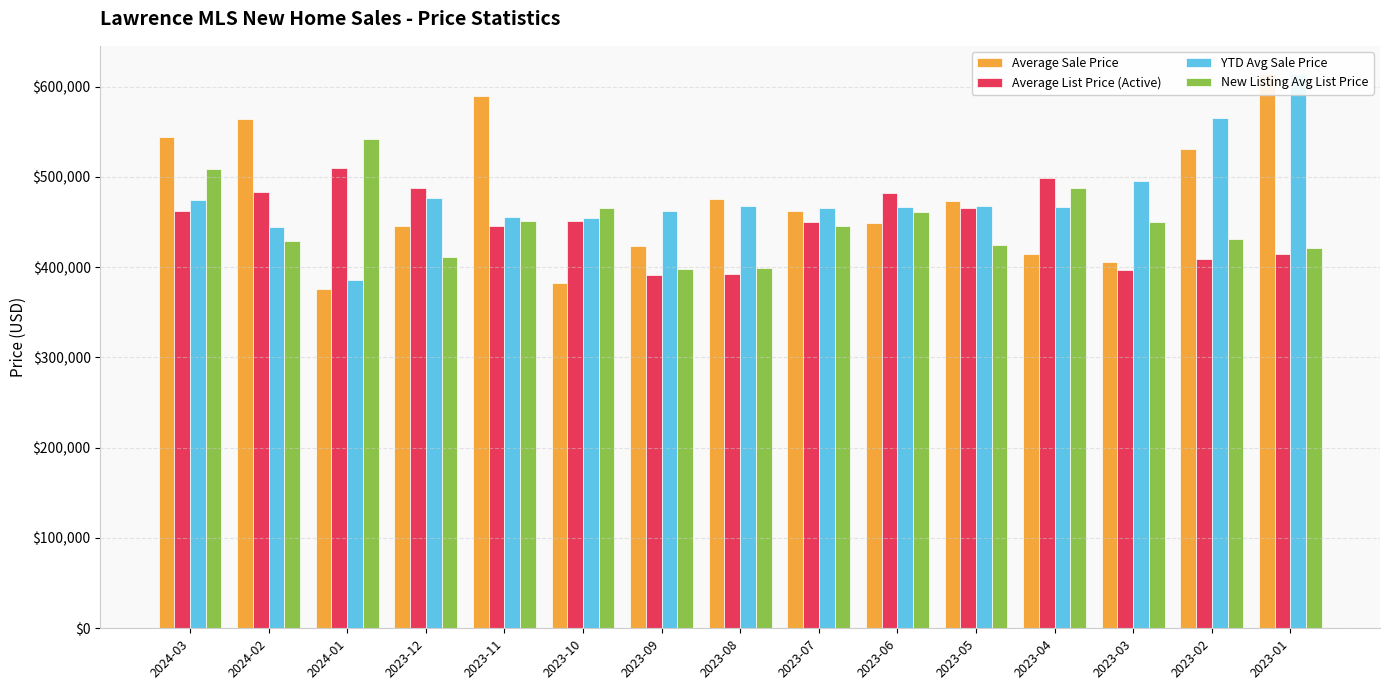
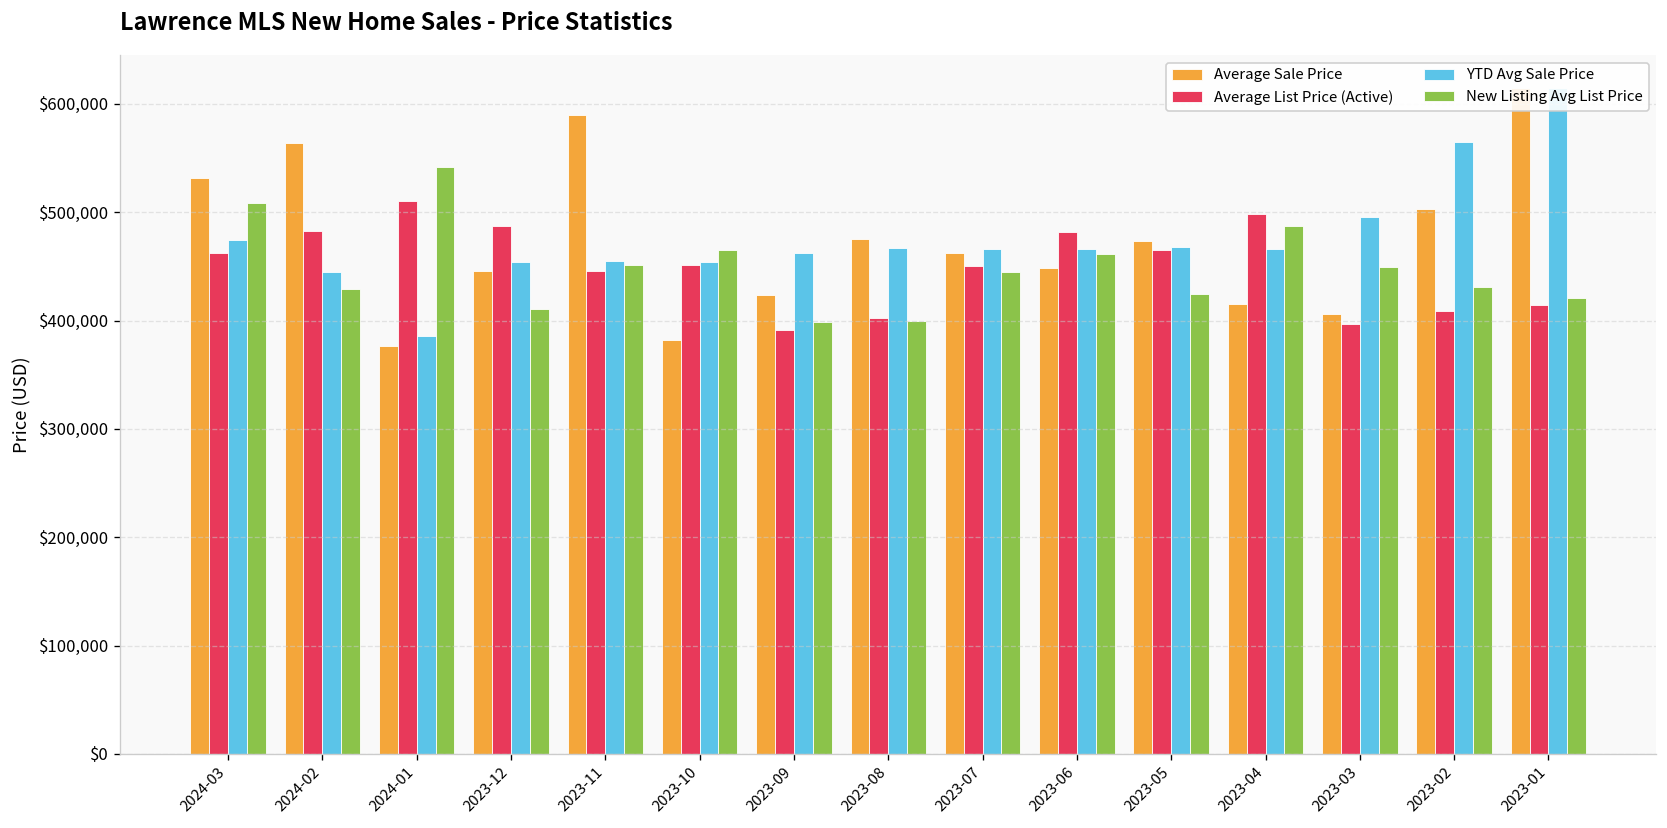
Average Sale Price, 2024-03: $540,000 -> $530,000
YTD Avg Sale Price, 2023-12: $480,000 -> $450,000
Average List Price (Active), 2023-08: $390,000 -> $400,000
Average Sale Price, 2023-02: $530,000 -> $500,000
